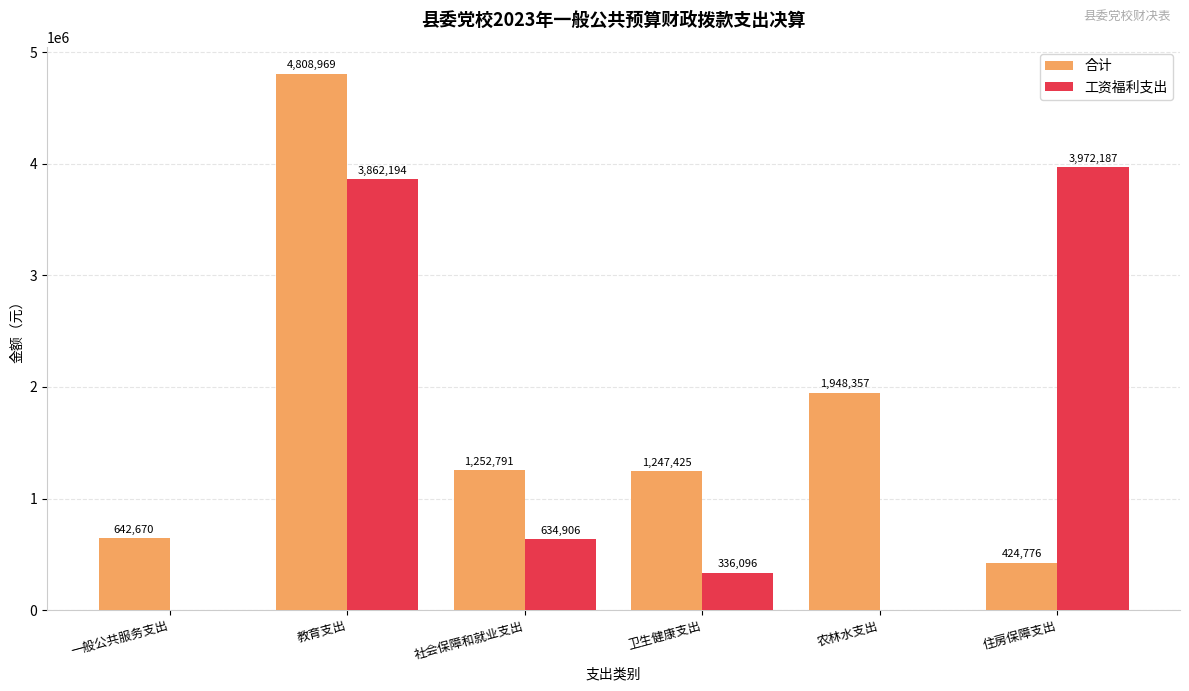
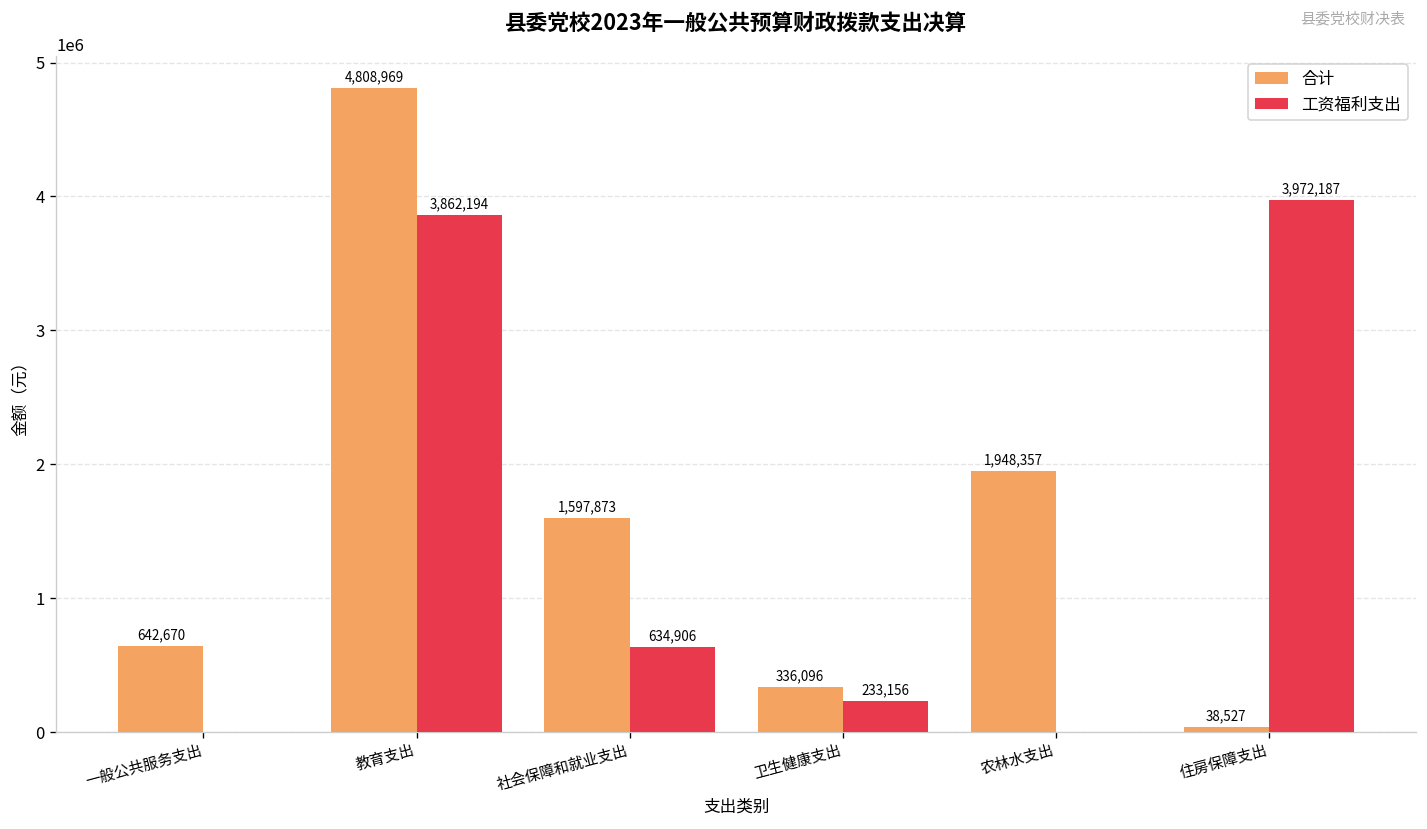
合计, 社会保障和就业支出: 1,252,791 -> 1,597,873
合计, 卫生健康支出: 1,247,425 -> 336,096
工资福利支出, 卫生健康支出: 336,096 -> 233,156
合计, 住房保障支出: 424,776 -> 38,527
